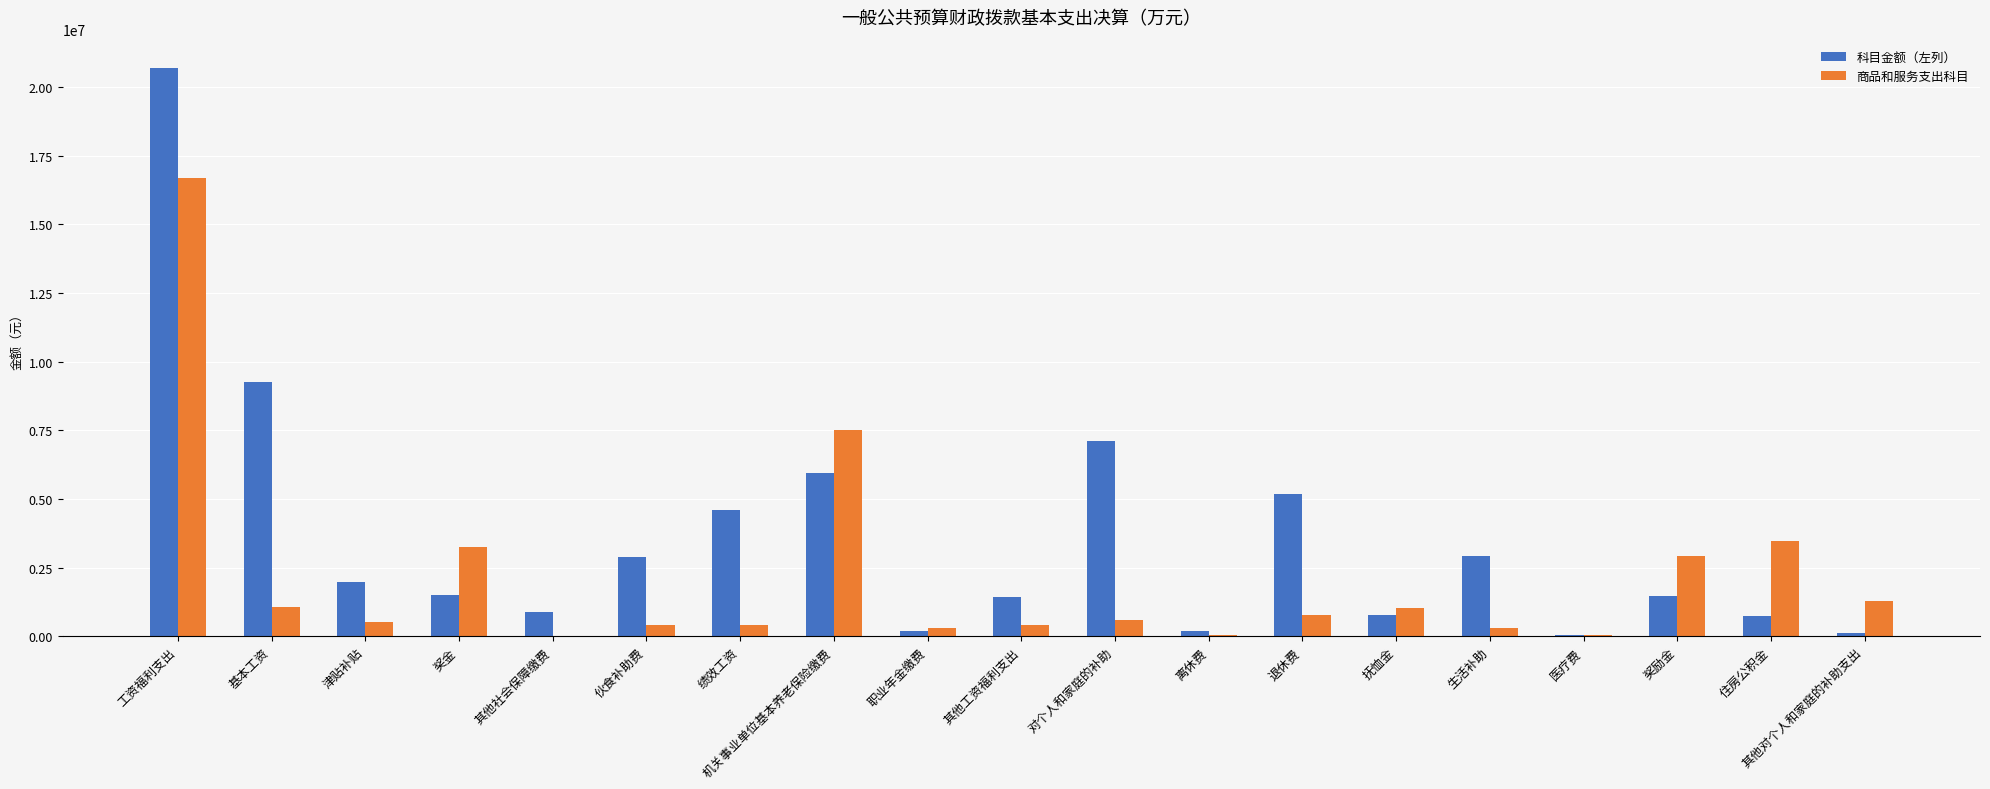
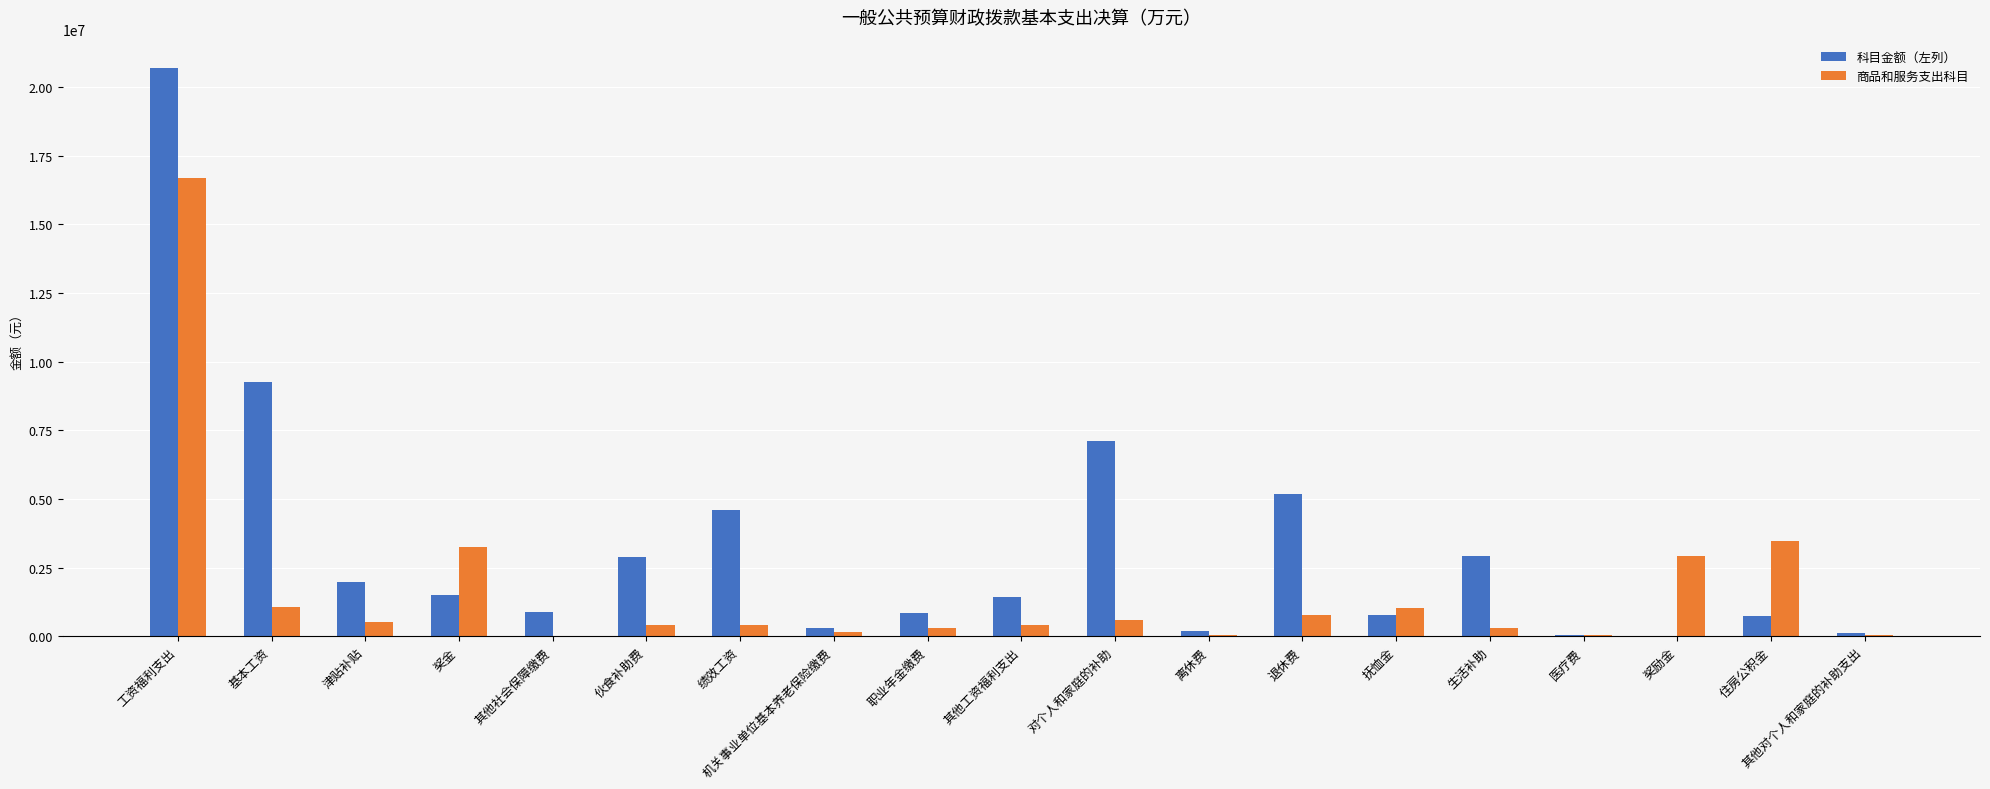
科目金额（左列）, 机关事业单位基本养老保险缴费: 5900000 -> 300000
商品和服务支出科目, 机关事业单位基本养老保险缴费: 7500000 -> 200000
科目金额（左列）, 职业年金缴费: 200000 -> 800000
科目金额（左列）, 奖励金: 1500000 -> 0
商品和服务支出科目, 其他对个人和家庭的补助支出: 1300000 -> 0
